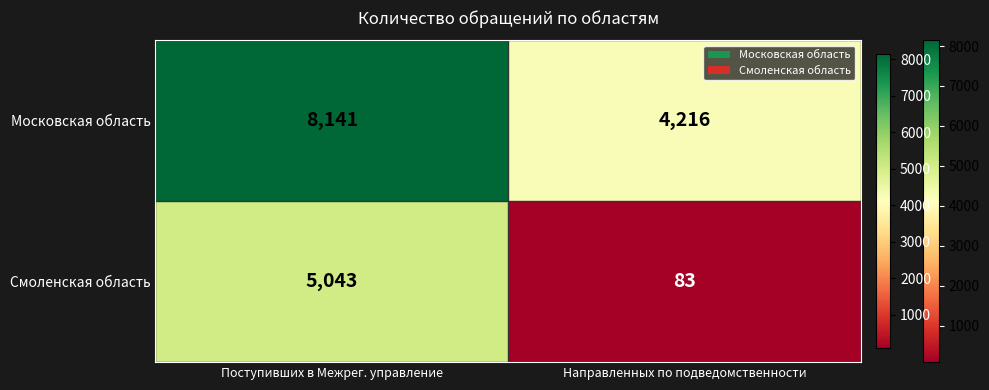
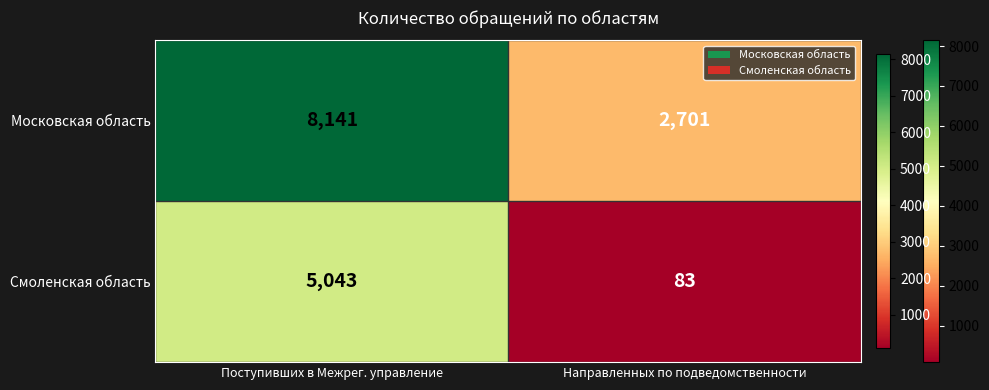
Московская область, Направленных по подведомственности: 4,216 -> 2,701
